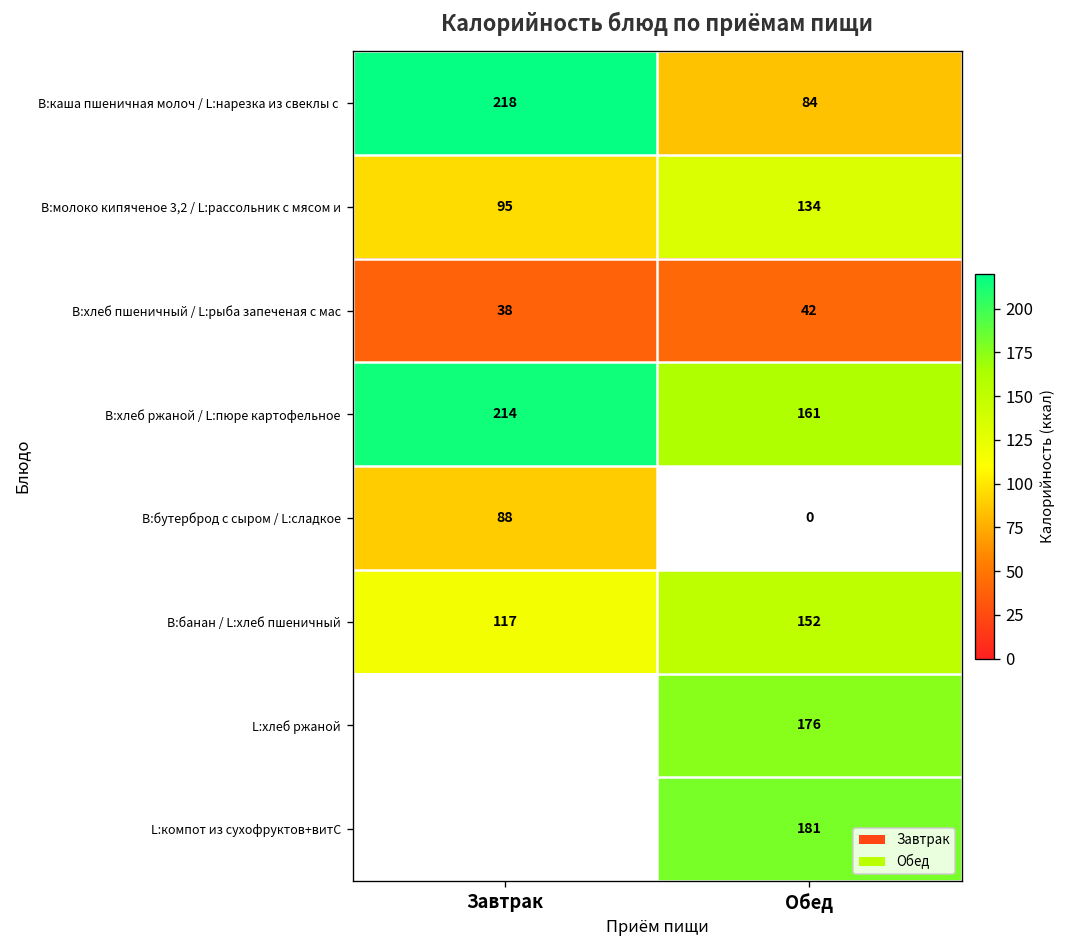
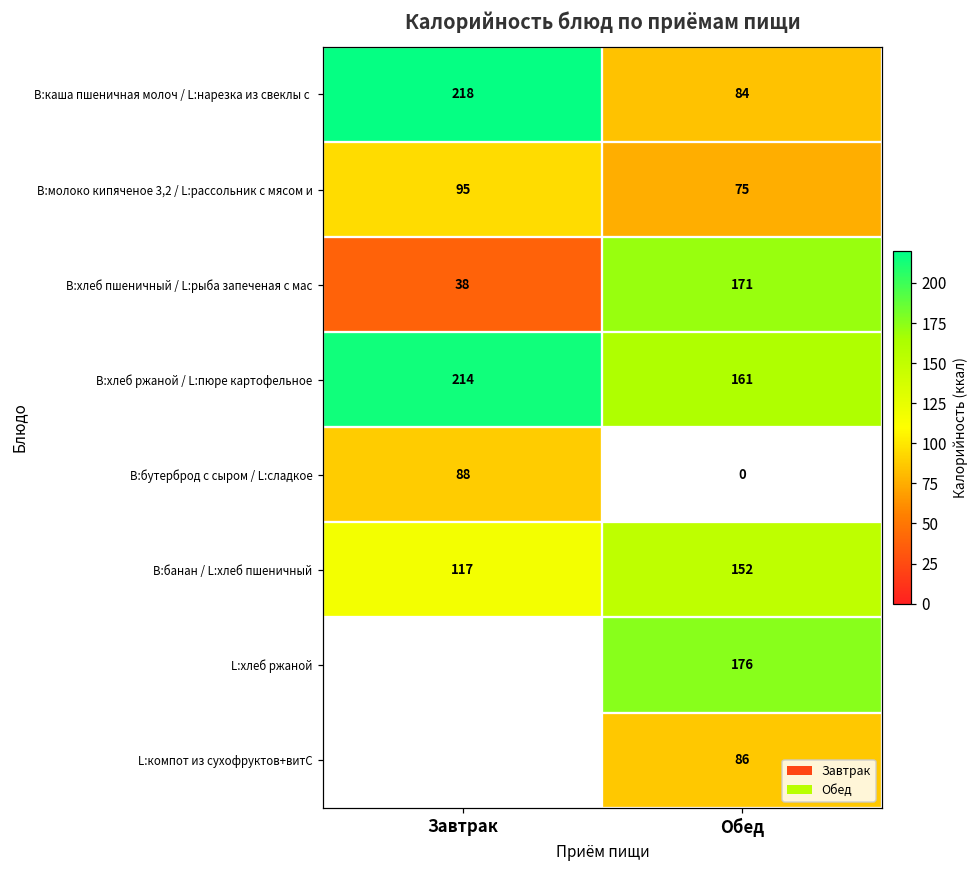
B:молоко кипяченое 3,2 / L:рассольник с мясом и, Обед: 134 -> 75
B:хлеб пшеничный / L:рыба запеченая с мас, Обед: 42 -> 171
L:компот из сухофруктов+витС, Обед: 181 -> 86
